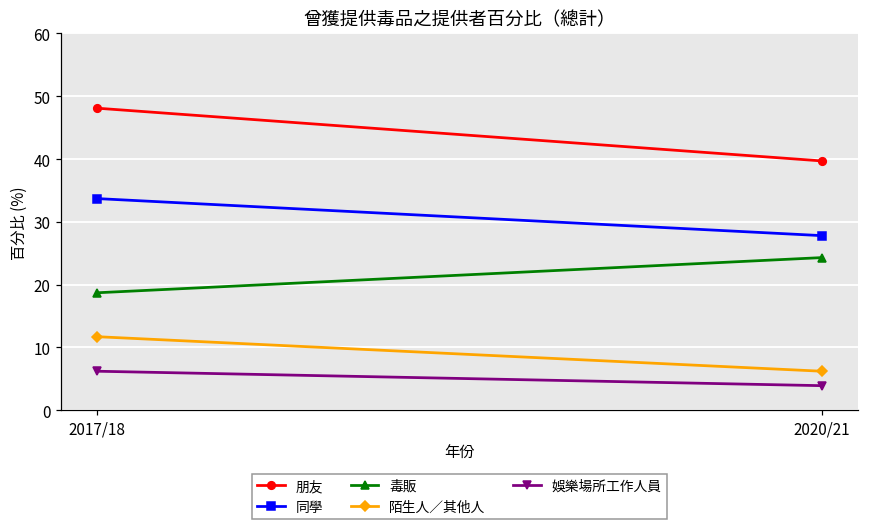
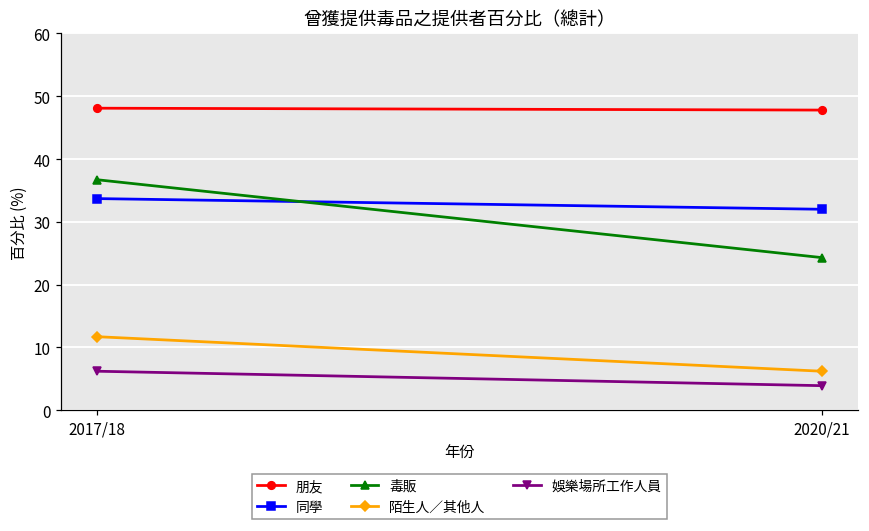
毒販, 2017/18: 19 -> 37
朋友, 2020/21: 40 -> 48
同學, 2020/21: 28 -> 32
